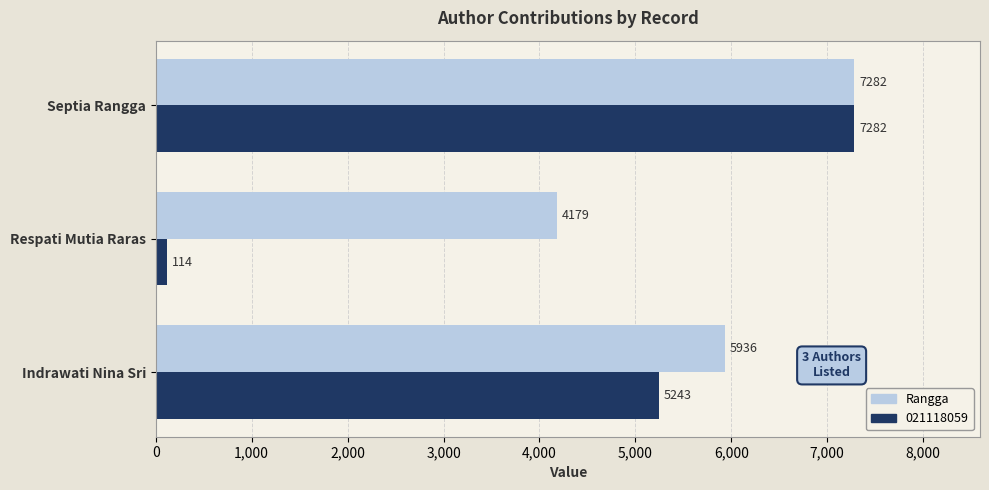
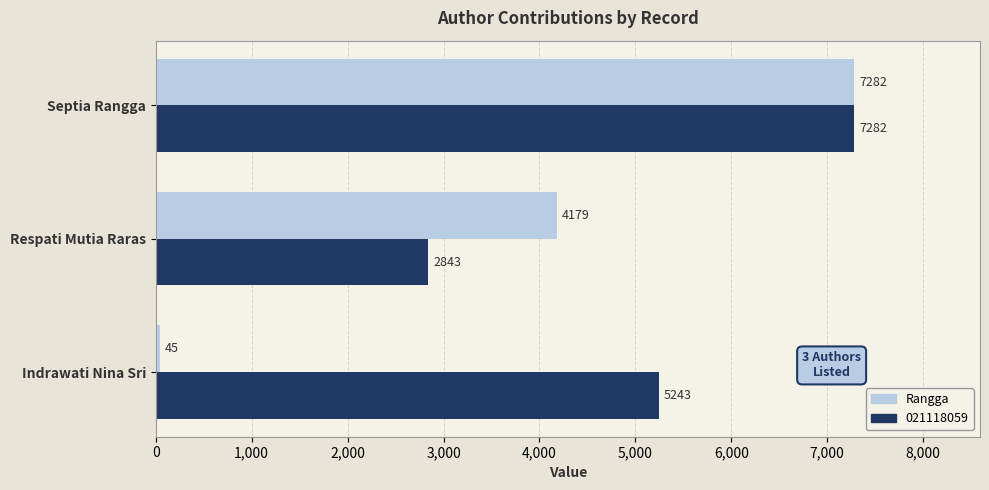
021118059, Respati Mutia Raras: 114 -> 2843
Rangga, Indrawati Nina Sri: 5936 -> 45
